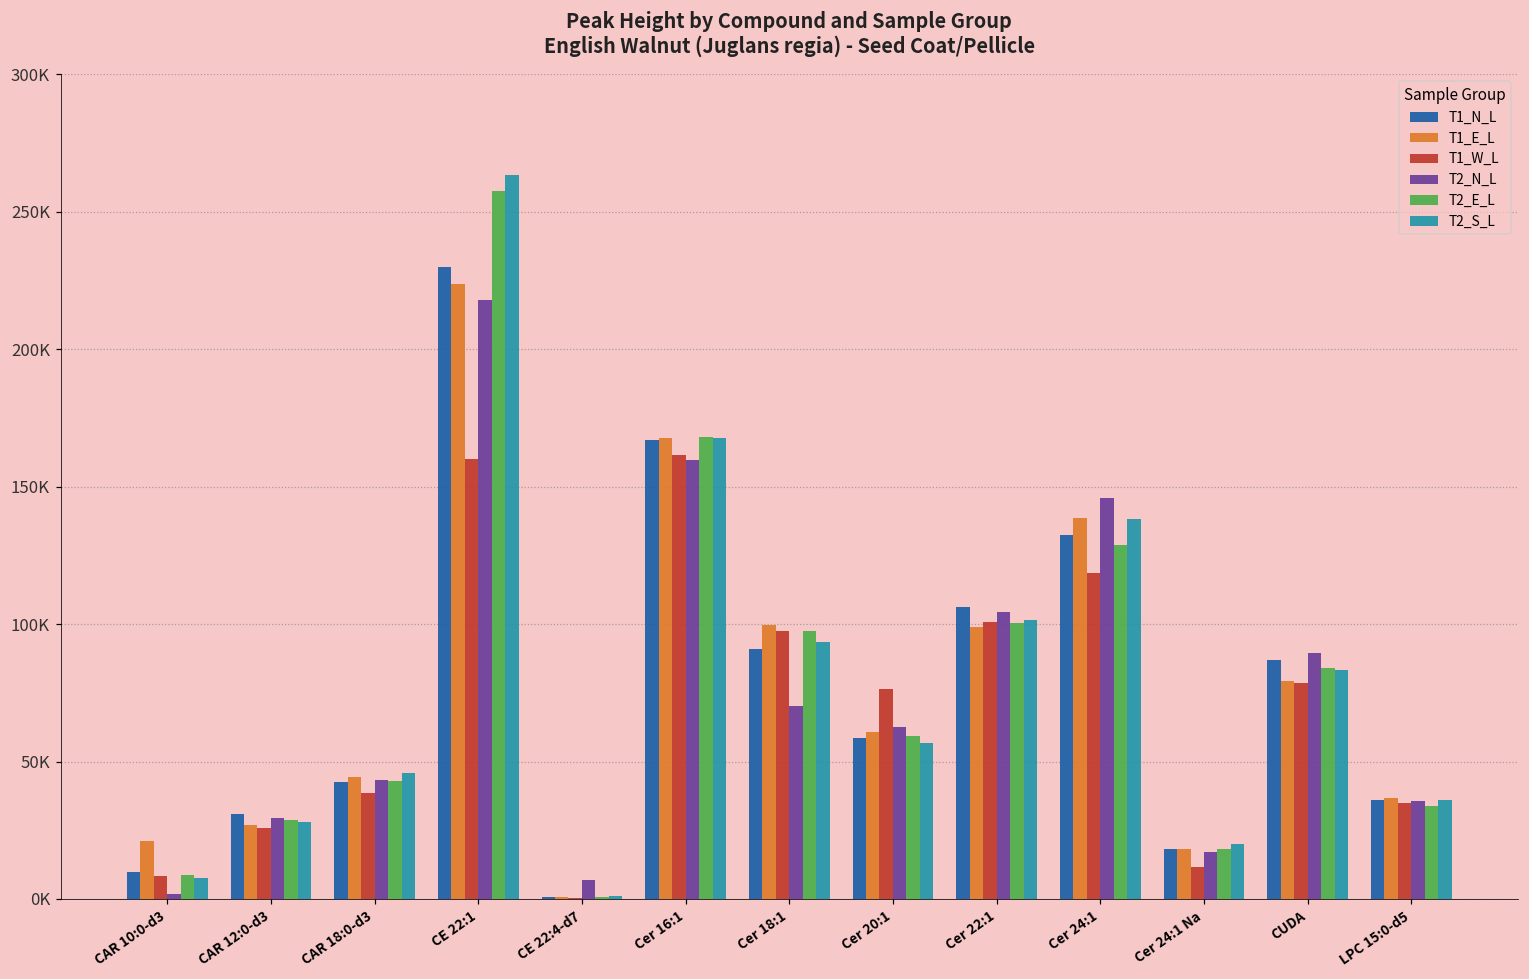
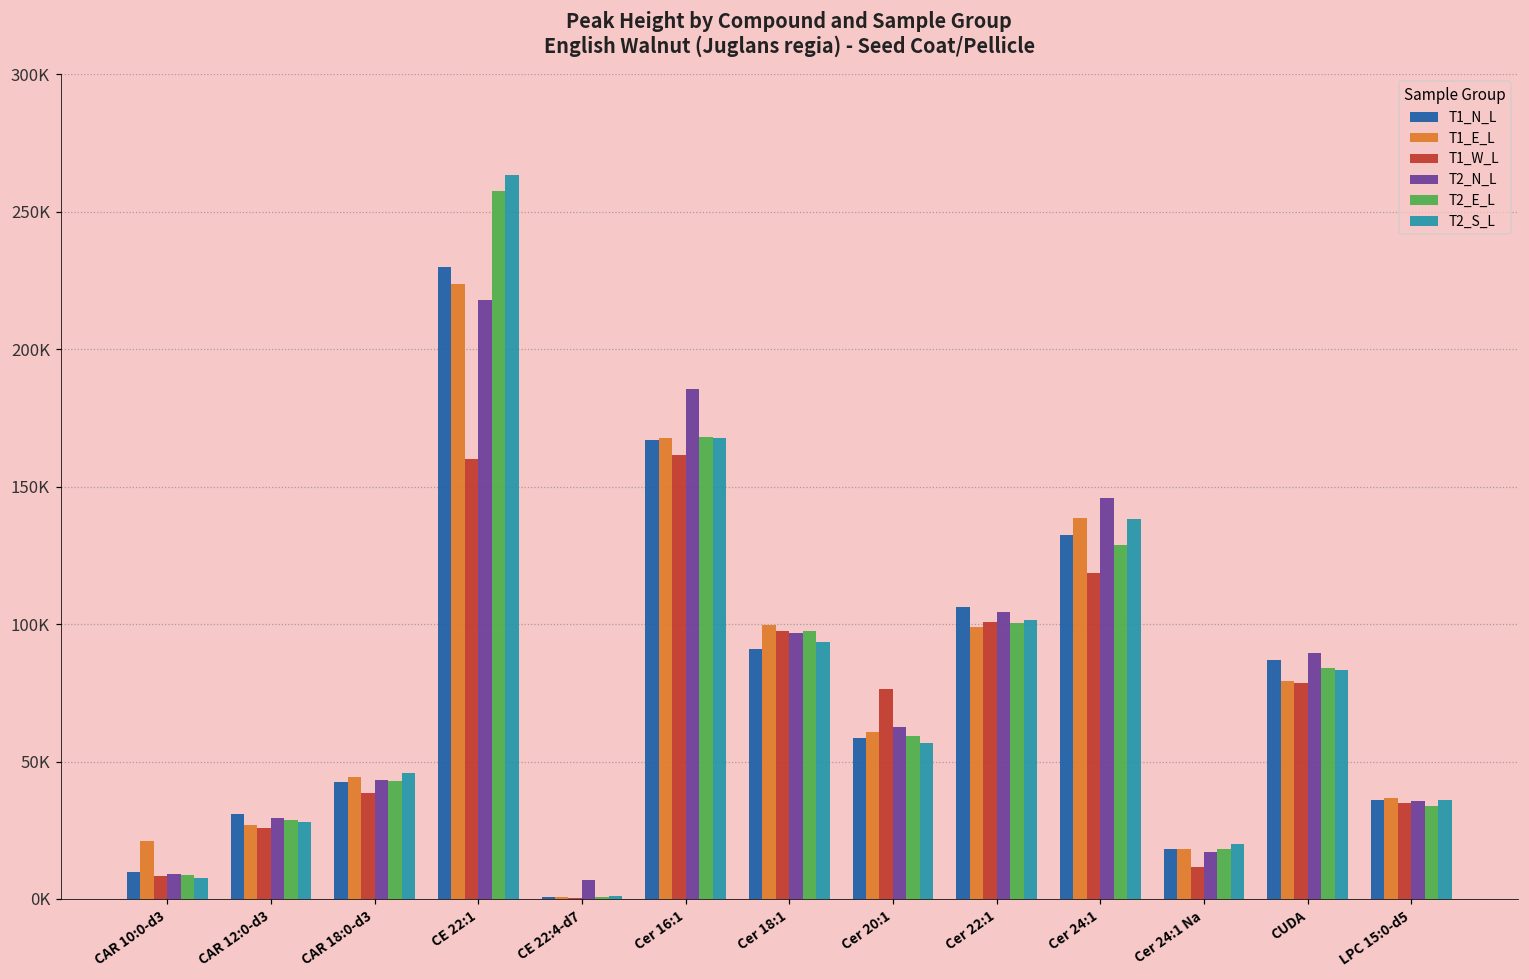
T2_N_L, CAR 10:0-d3: 2000 -> 9000
T2_N_L, Cer 16:1: 160000 -> 186000
T2_N_L, Cer 18:1: 70000 -> 97000
